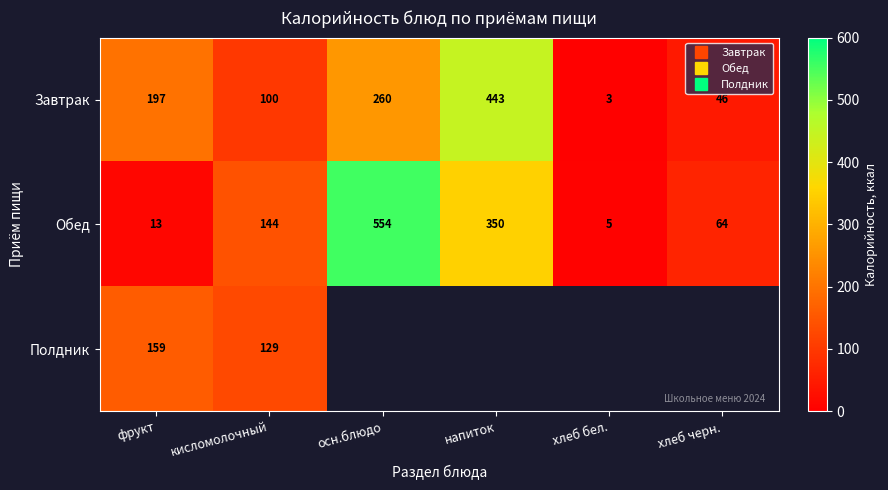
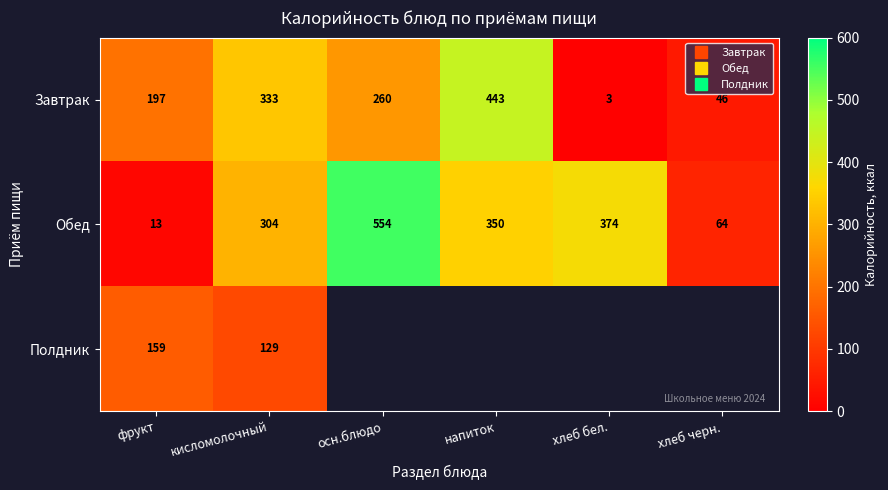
Завтрак, кисломолочный: 100 -> 333
Обед, кисломолочный: 144 -> 304
Обед, хлеб бел.: 5 -> 374
